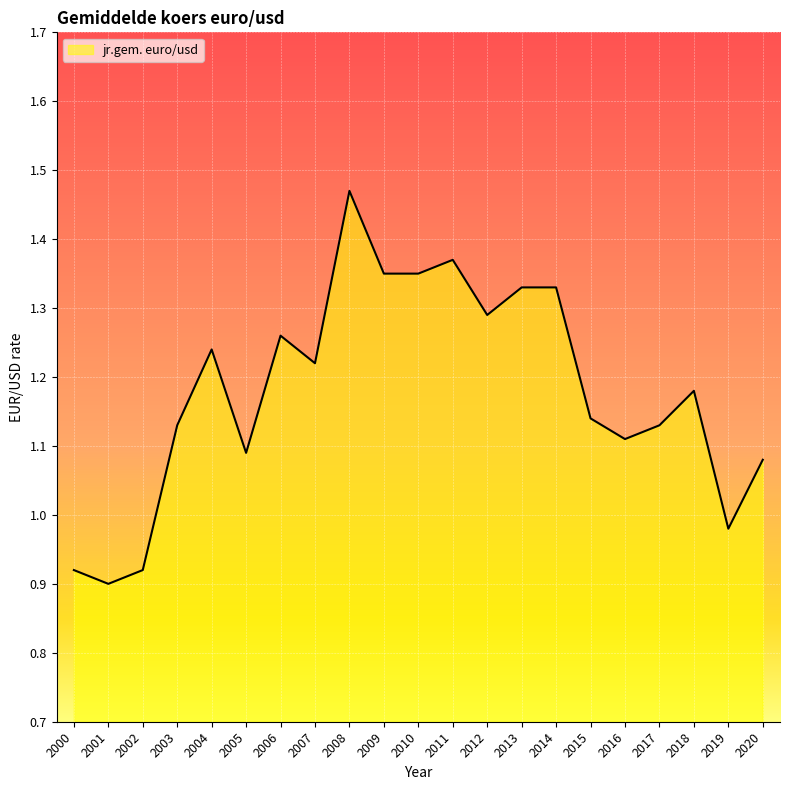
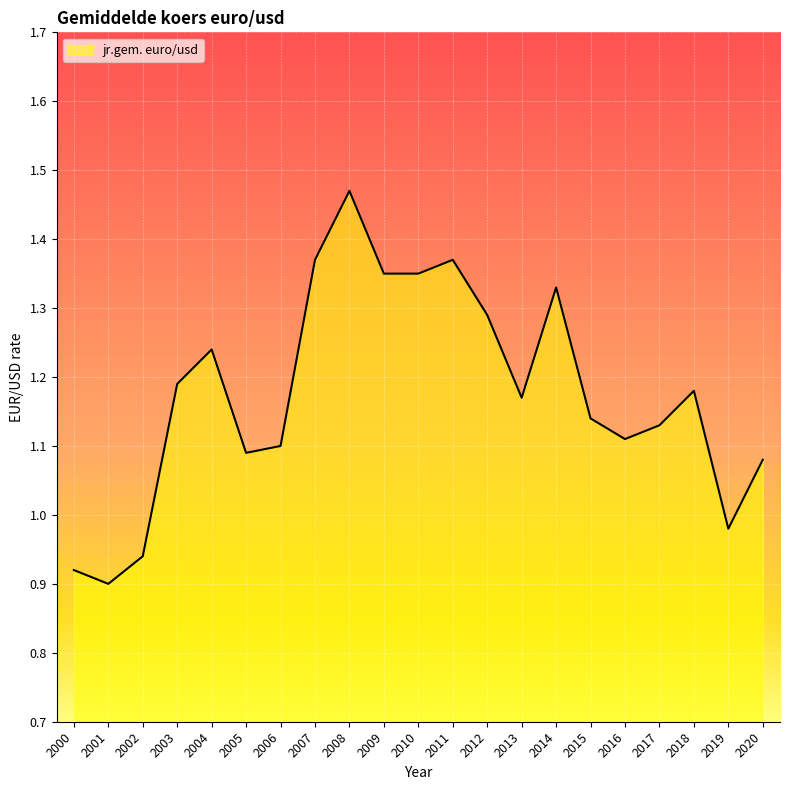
2002: 0.92 -> 0.94
2003: 1.13 -> 1.19
2006: 1.26 -> 1.10
2007: 1.22 -> 1.37
2013: 1.33 -> 1.17
